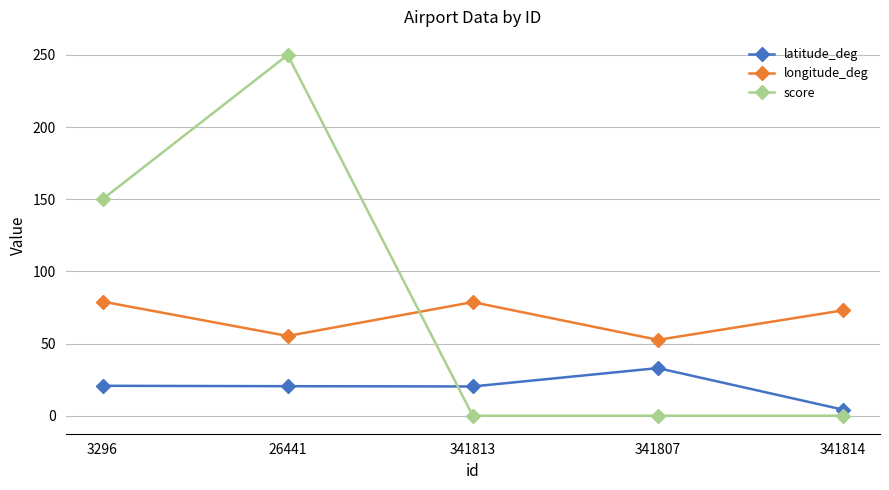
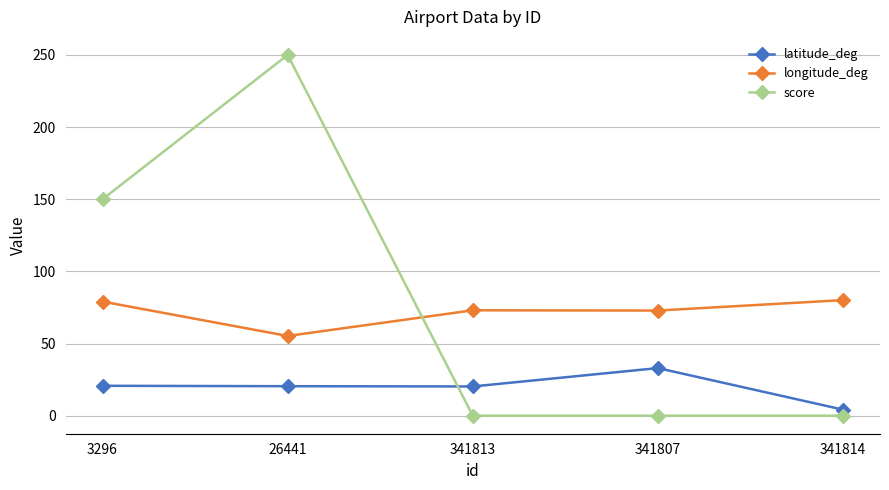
longitude_deg, 341813: 79 -> 73
longitude_deg, 341807: 53 -> 73
longitude_deg, 341814: 73 -> 80
